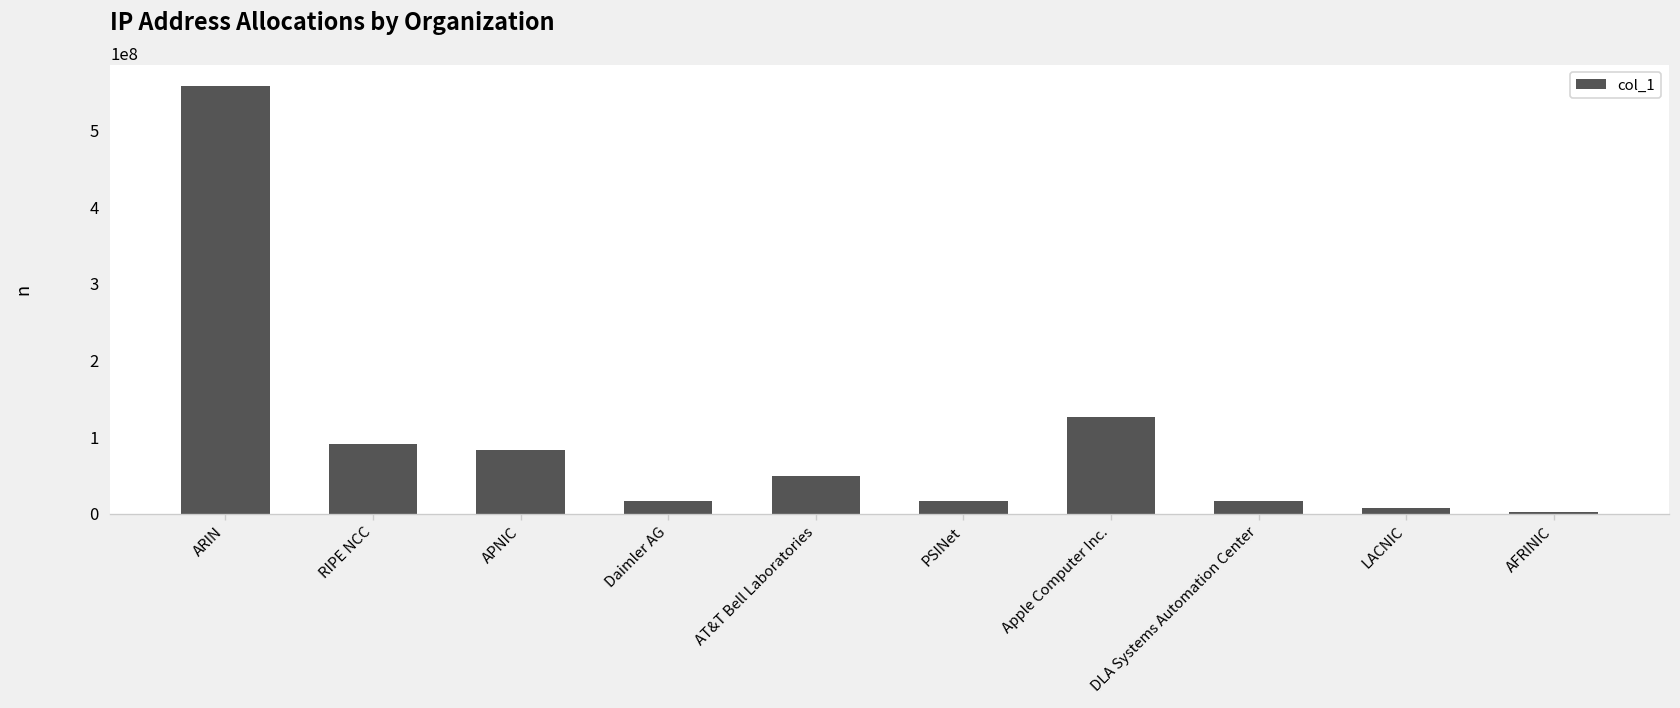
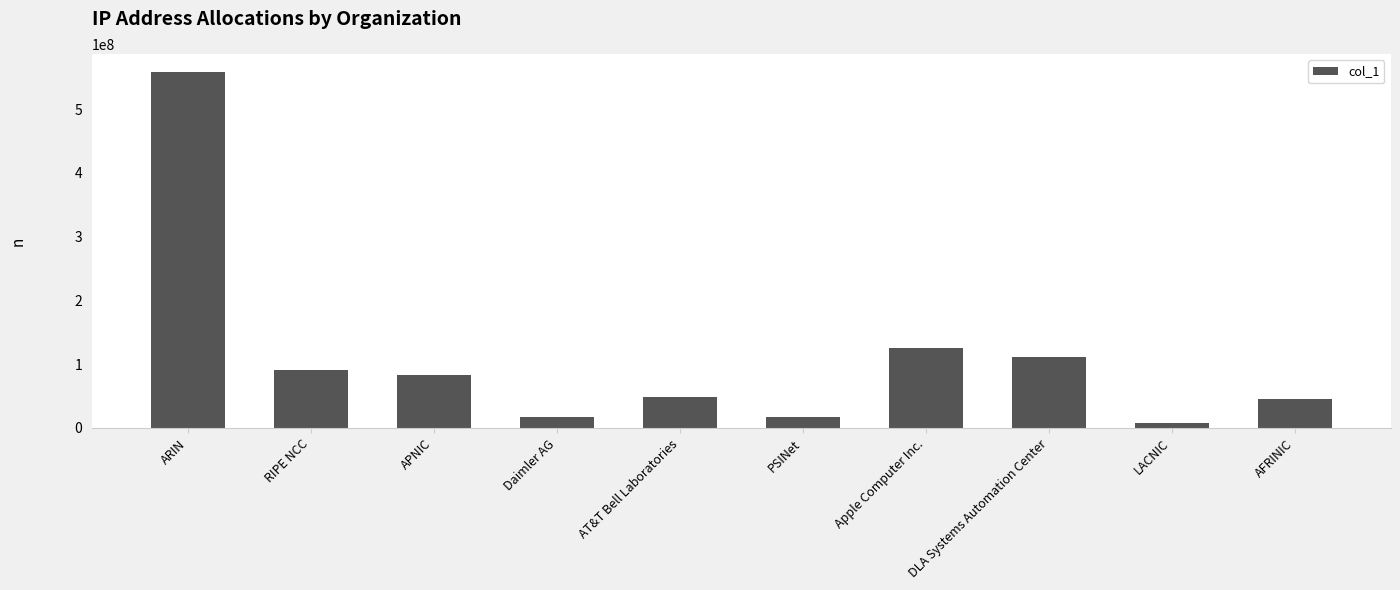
DLA Systems Automation Center: 20000000 -> 110000000
AFRINIC: 0 -> 50000000
